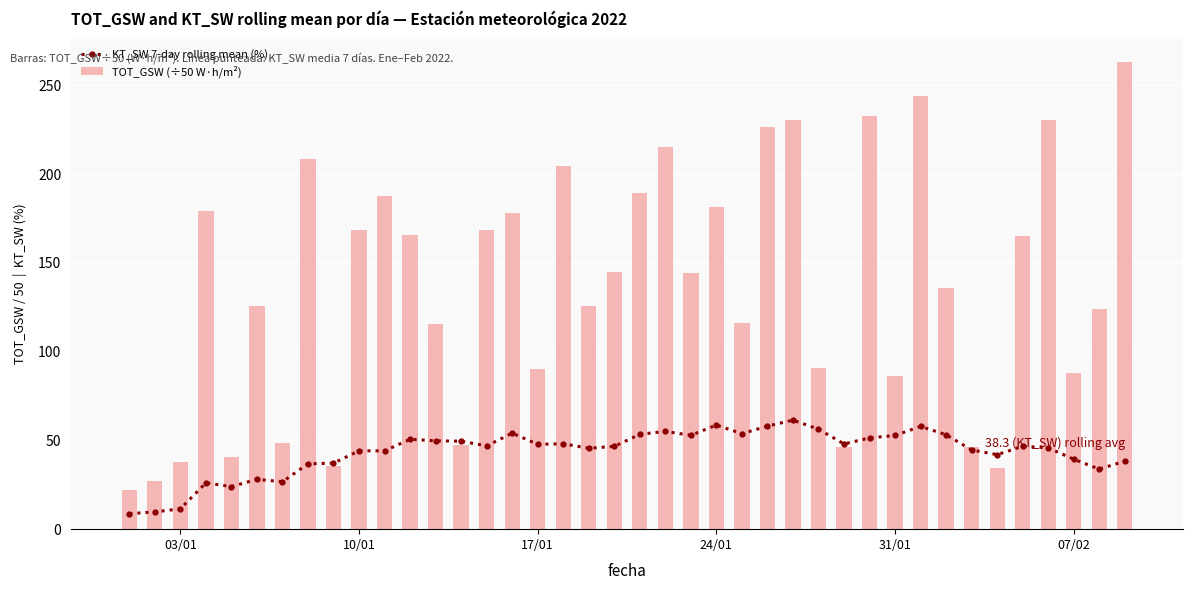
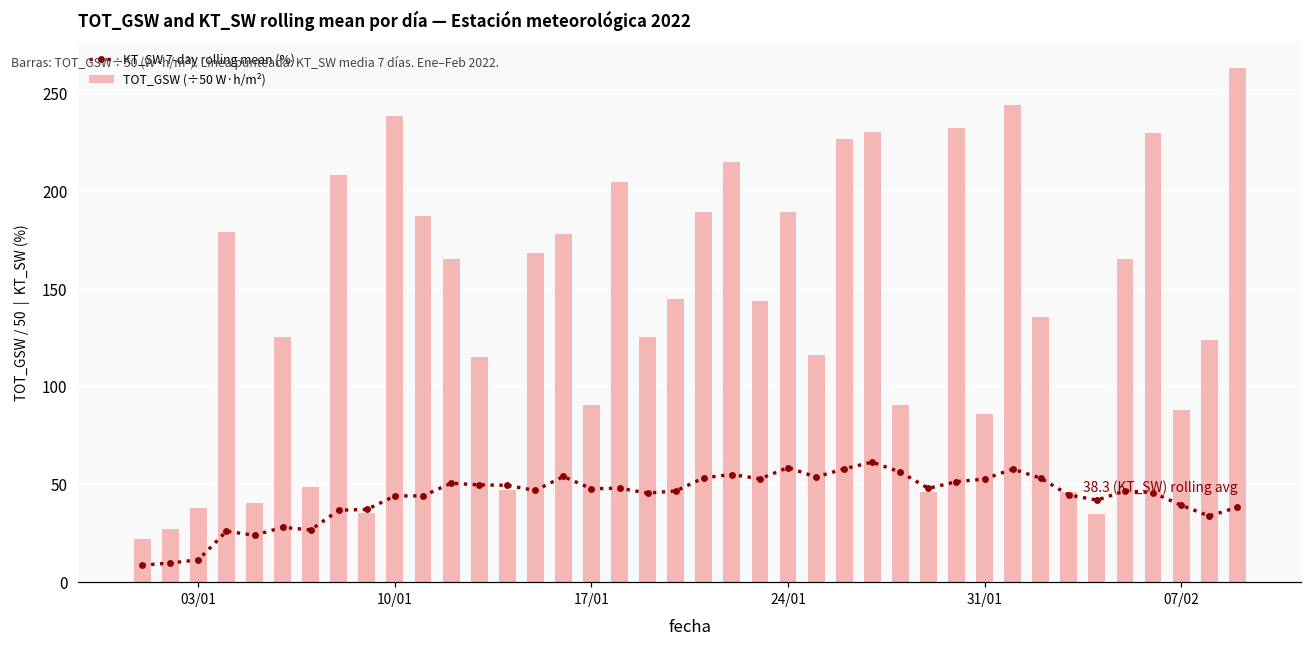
TOT_GSW (÷50 W·h/m²), 10/01: 169 -> 238
TOT_GSW (÷50 W·h/m²), 24/01: 181 -> 190
